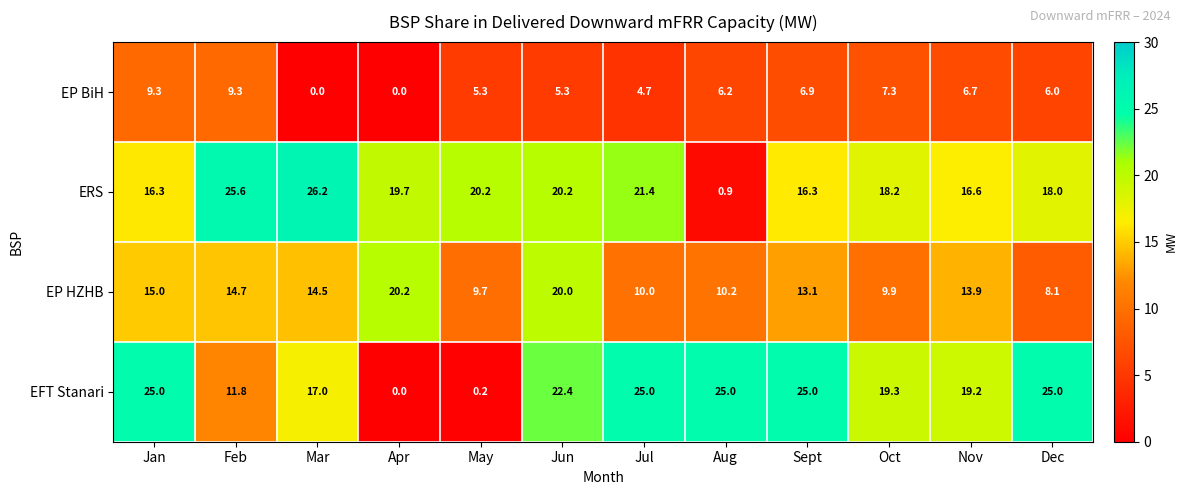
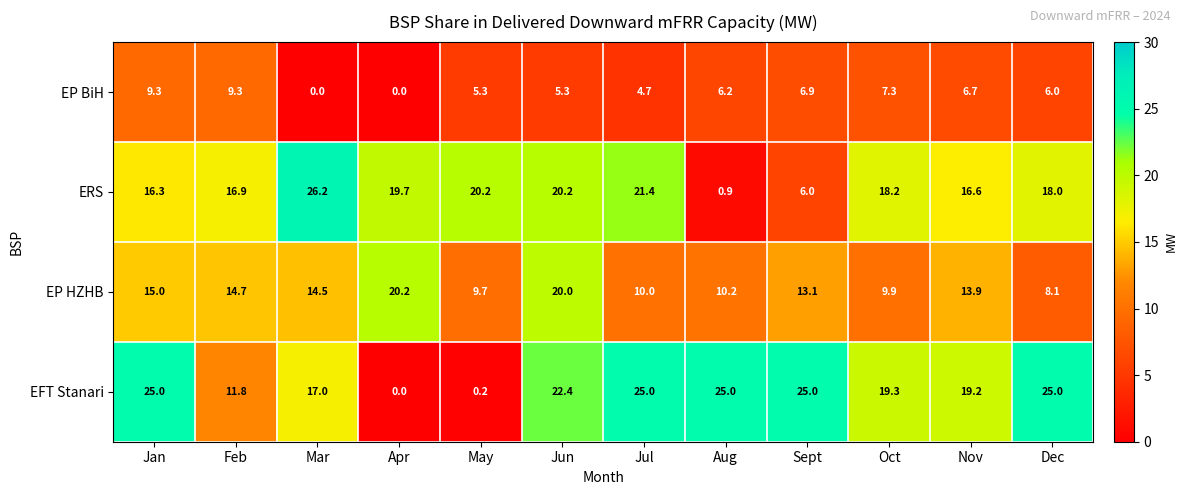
ERS, Feb: 25.6 -> 16.9
ERS, Sept: 16.3 -> 6.0
